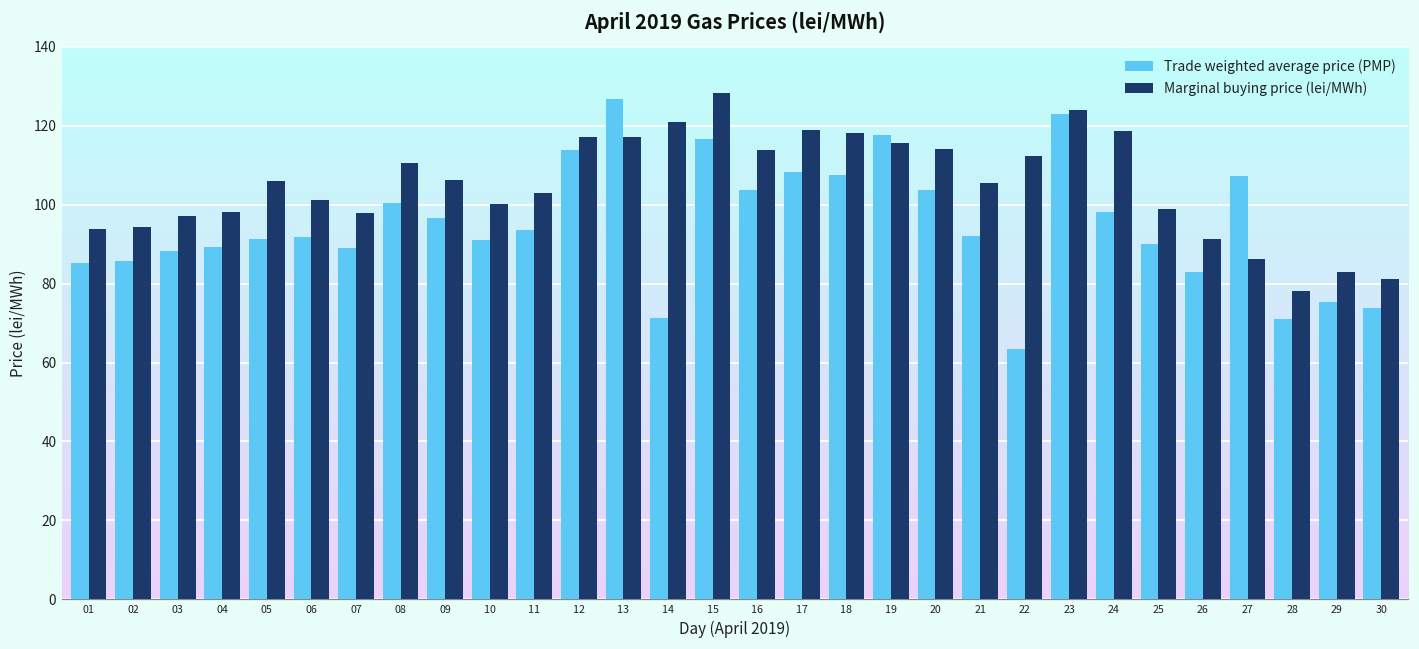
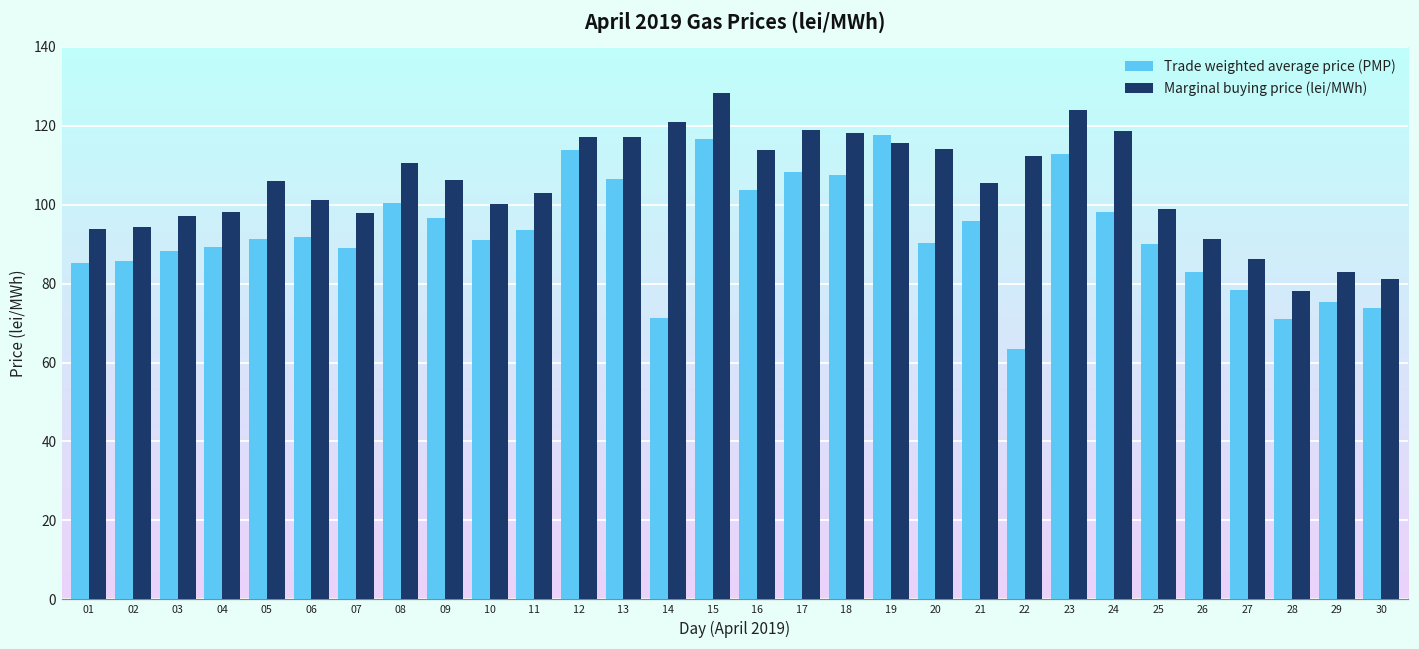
Trade weighted average price (PMP), 13: 127 -> 107
Trade weighted average price (PMP), 20: 104 -> 90
Trade weighted average price (PMP), 21: 92 -> 96
Trade weighted average price (PMP), 23: 123 -> 113
Trade weighted average price (PMP), 27: 107 -> 78
